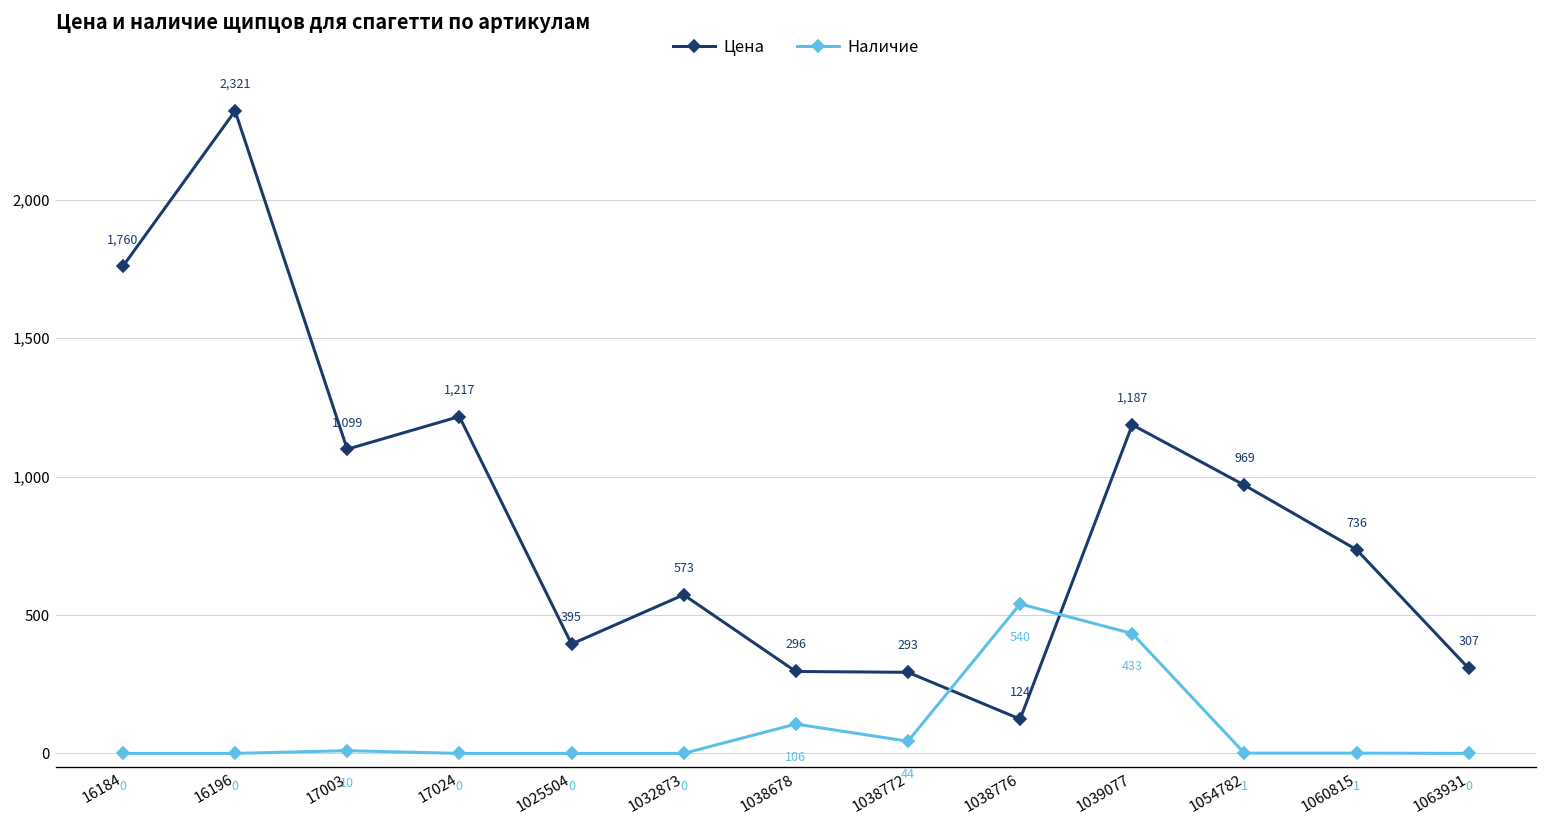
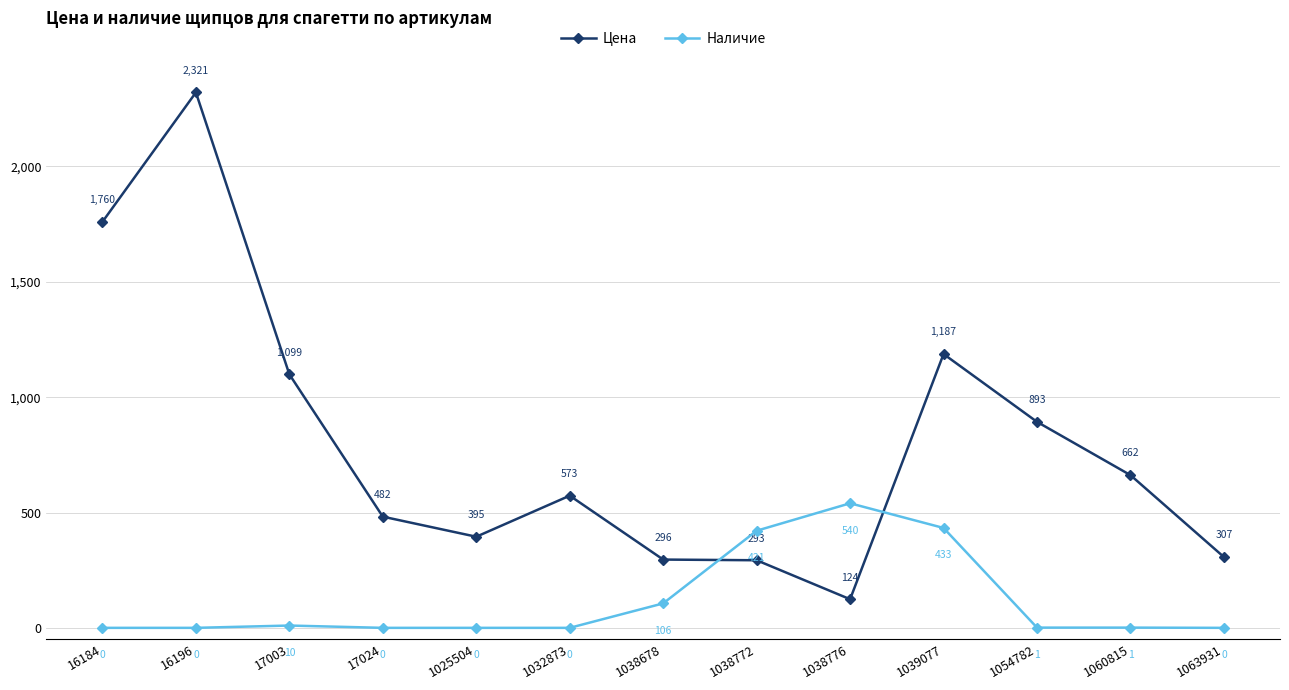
Цена, 17024: 1,217 -> 482
Наличие, 1038772: 44 -> 421
Цена, 1054782: 969 -> 893
Цена, 1060815: 736 -> 662
